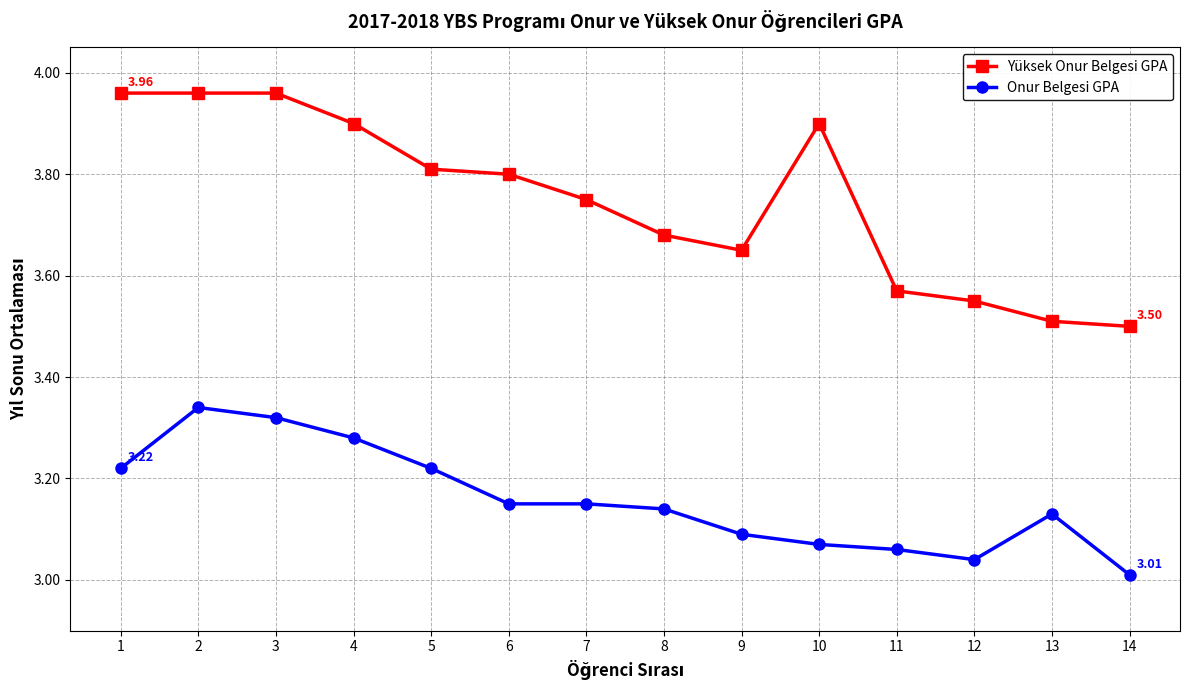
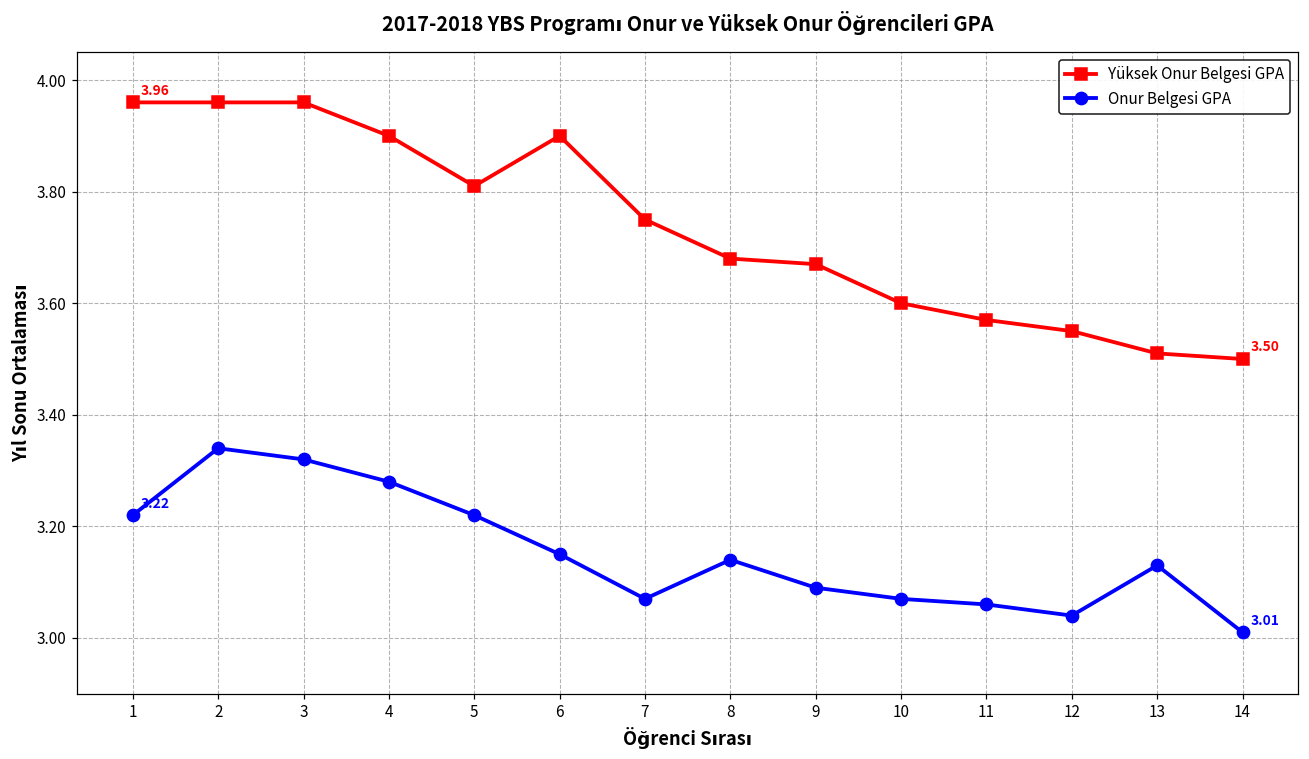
Yüksek Onur Belgesi GPA, 6: 3.8 -> 3.9
Onur Belgesi GPA, 7: 3.15 -> 3.07
Yüksek Onur Belgesi GPA, 9: 3.65 -> 3.67
Yüksek Onur Belgesi GPA, 10: 3.9 -> 3.6
